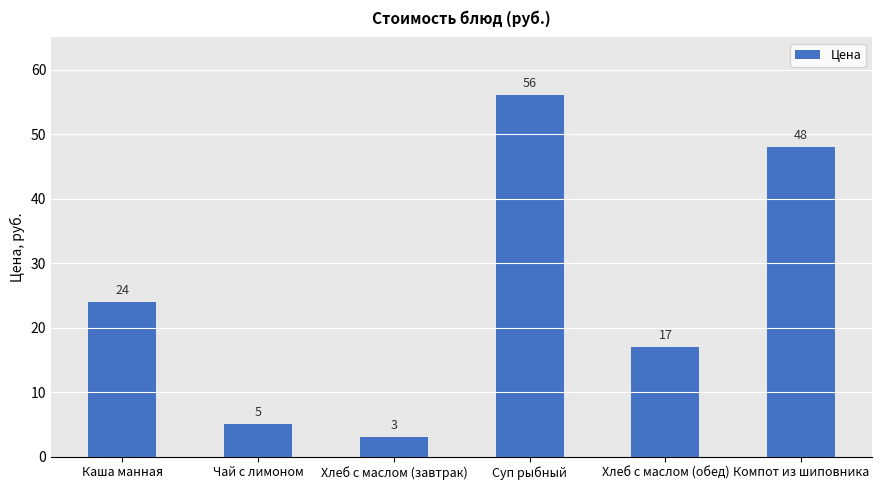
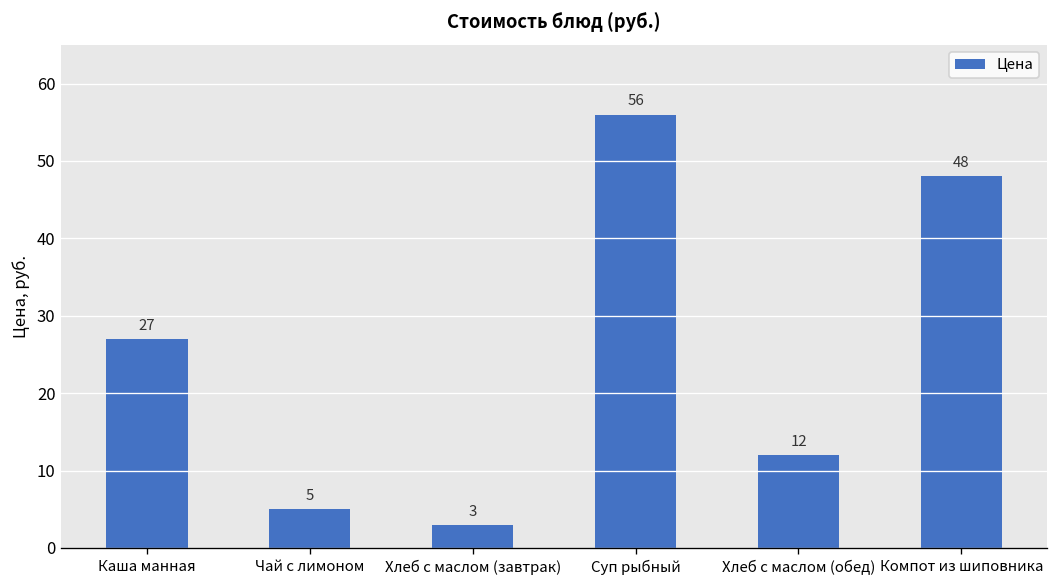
Каша манная: 24 -> 27
Хлеб с маслом (обед): 17 -> 12
